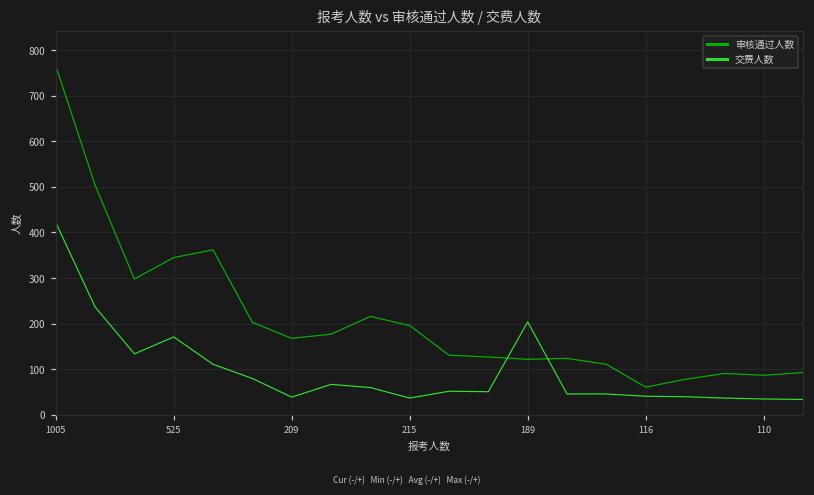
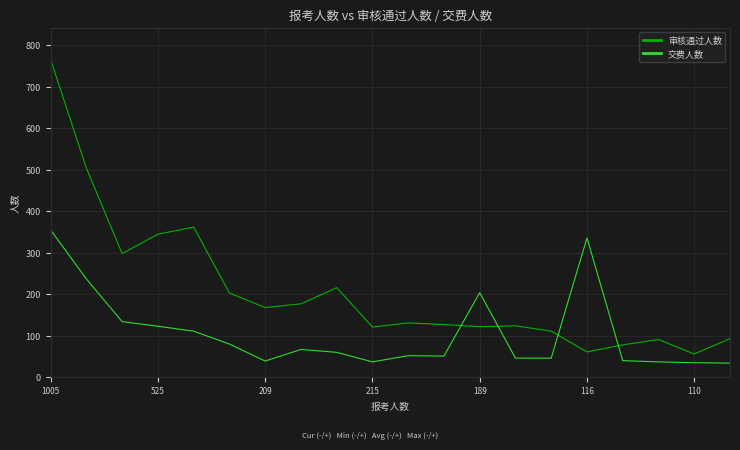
交费人数, 1005: 420 -> 360
交费人数, 525: 170 -> 120
审核通过人数, 215: 200 -> 120
交费人数, 116: 40 -> 340
审核通过人数, 110: 90 -> 60
